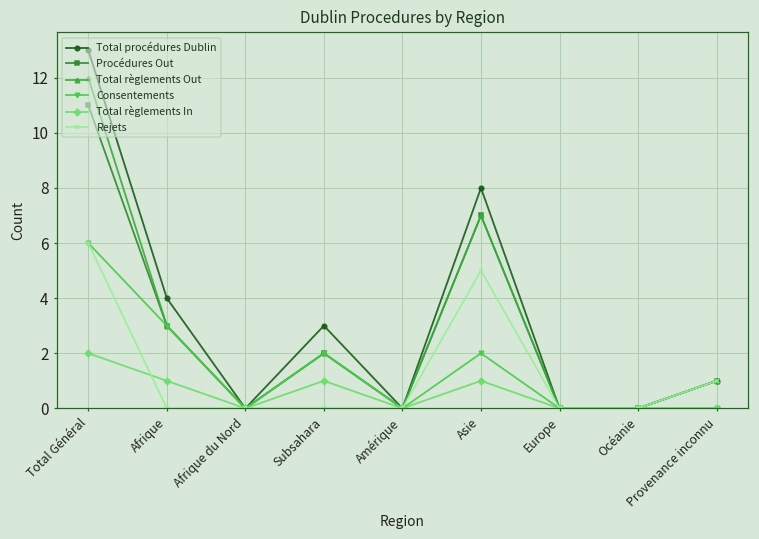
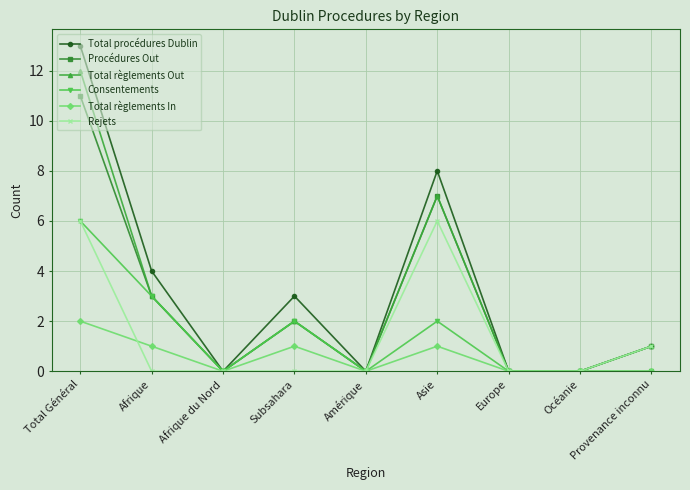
Rejets, Asie: 5 -> 6
